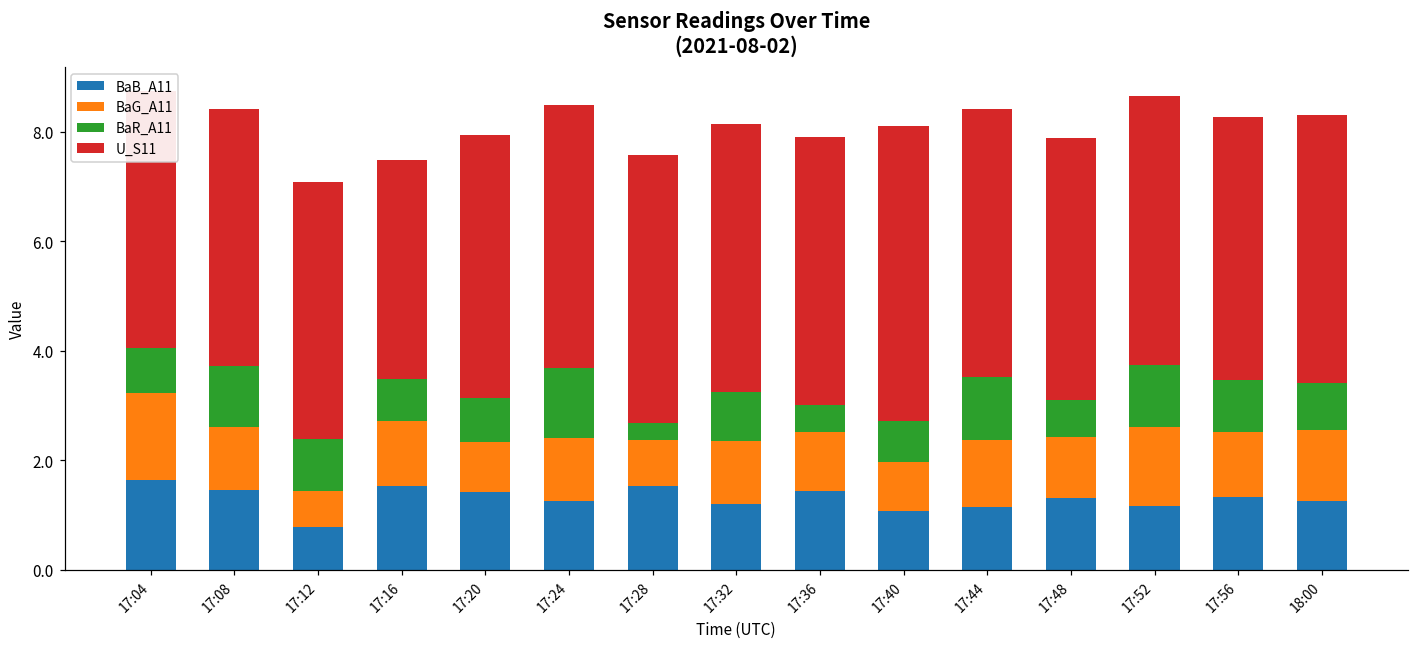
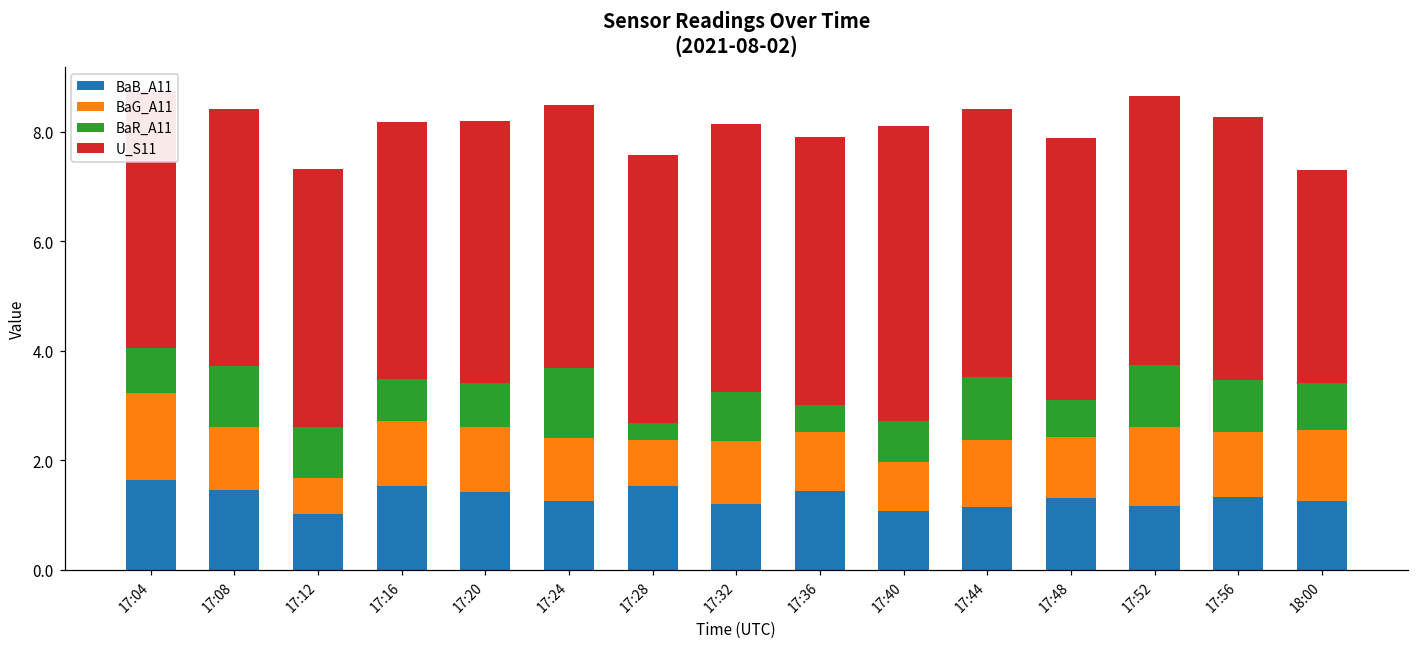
BaB_A11, 17:12: 0.8 -> 1.0
U_S11, 17:16: 4.0 -> 4.7
BaG_A11, 17:20: 0.9 -> 1.2
U_S11, 18:00: 4.9 -> 3.9
